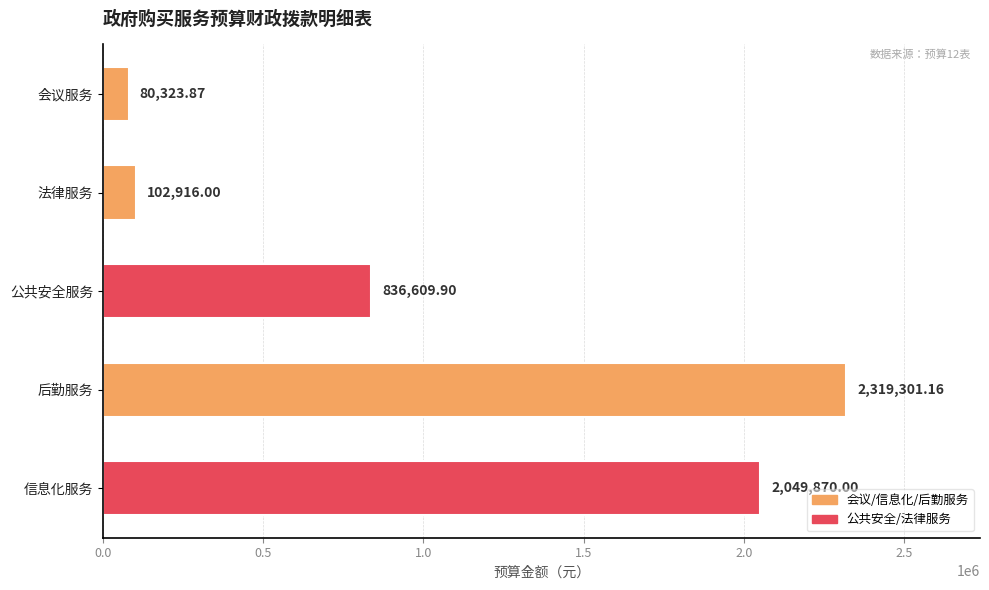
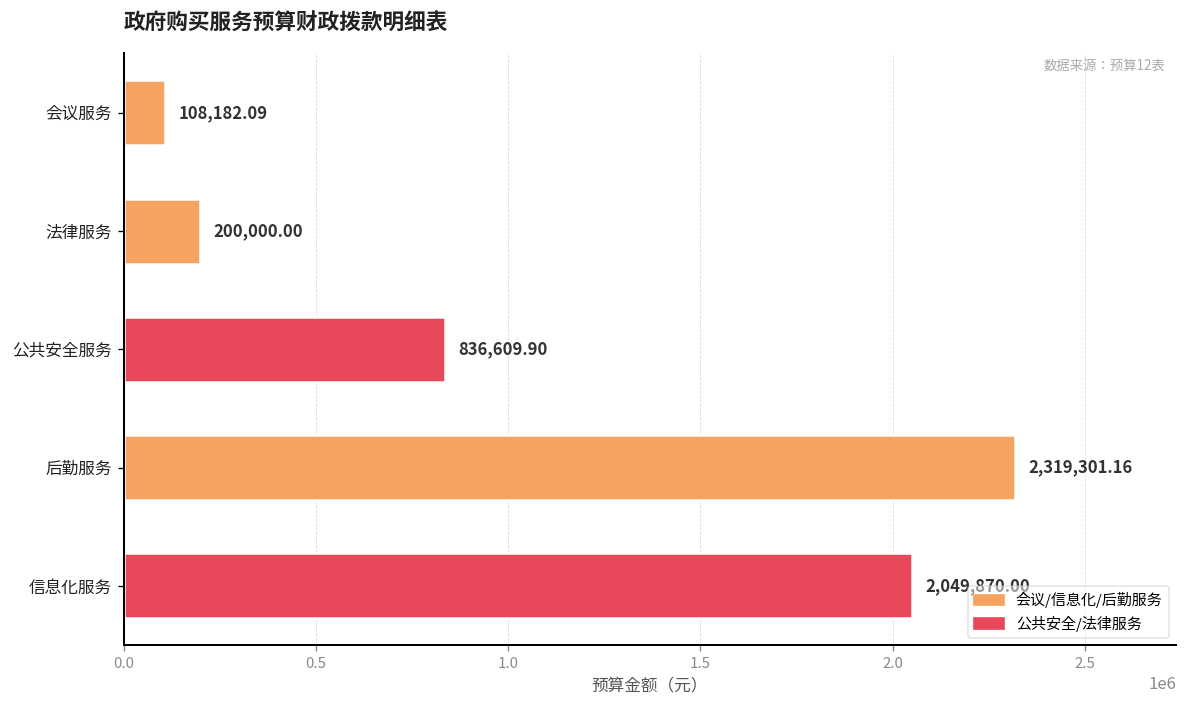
会议服务: 80,323.87 -> 108,182.09
法律服务: 102,916.00 -> 200,000.00
